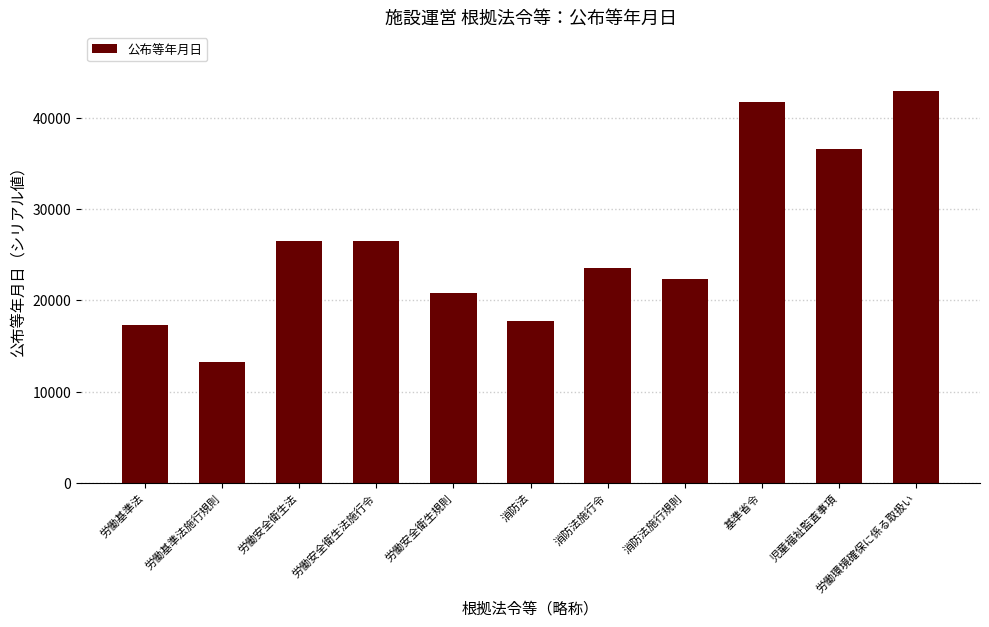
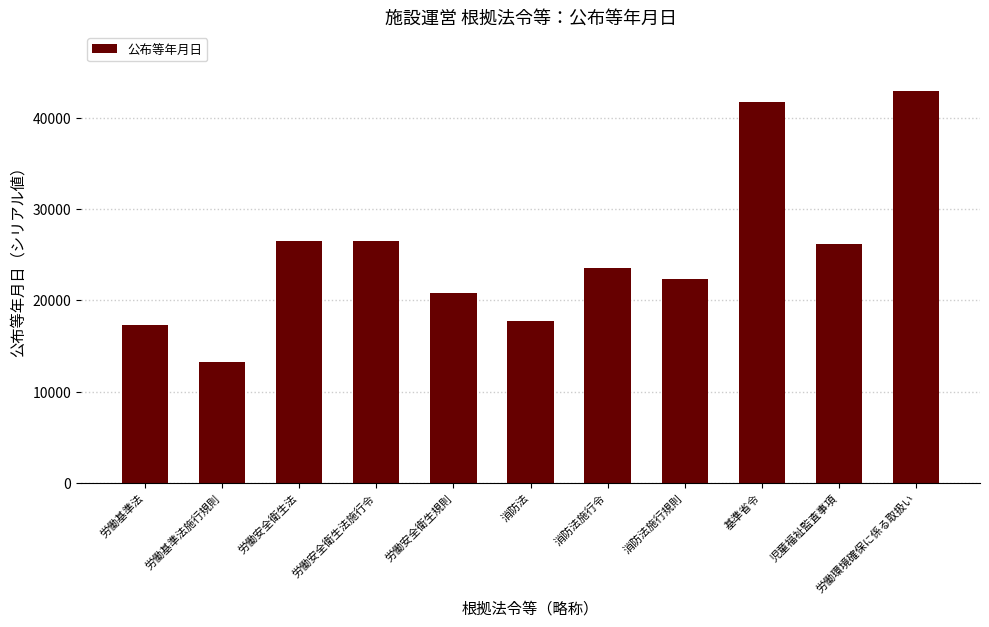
児童福祉監査事項: 37000 -> 26000
